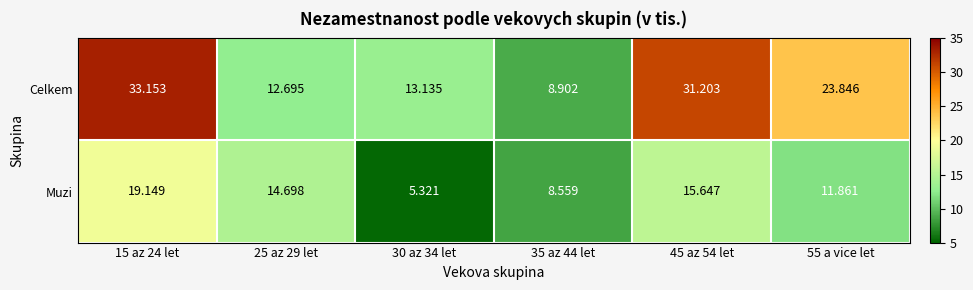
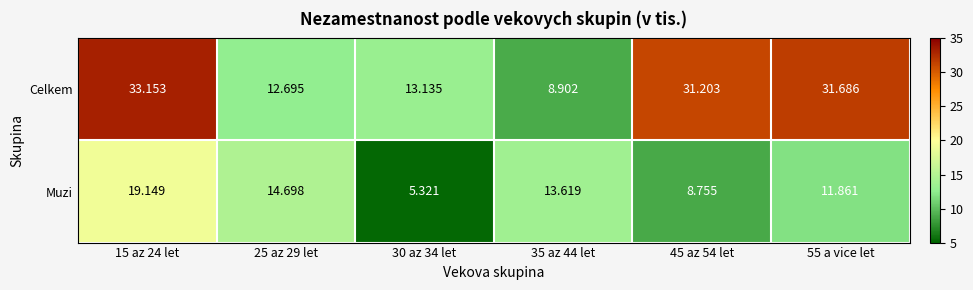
Celkem, 55 a vice let: 23.846 -> 31.686
Muzi, 35 az 44 let: 8.559 -> 13.619
Muzi, 45 az 54 let: 15.647 -> 8.755
